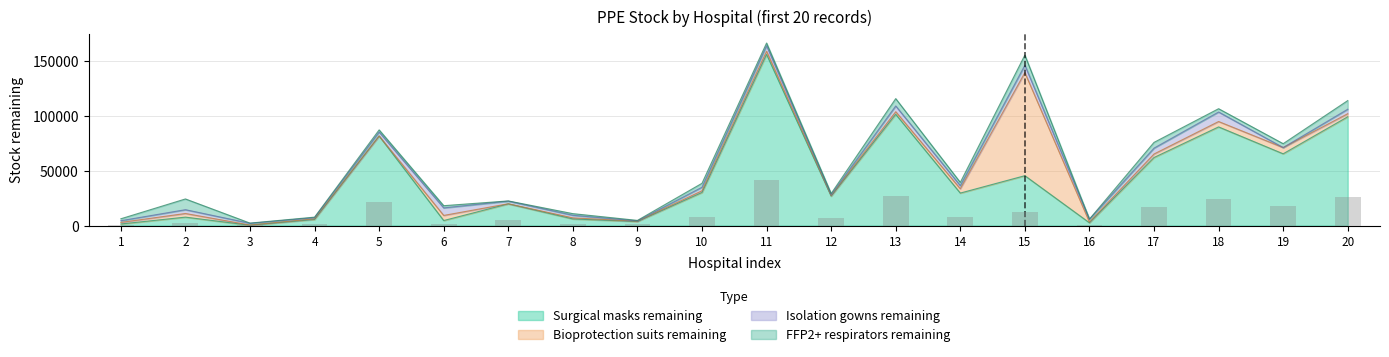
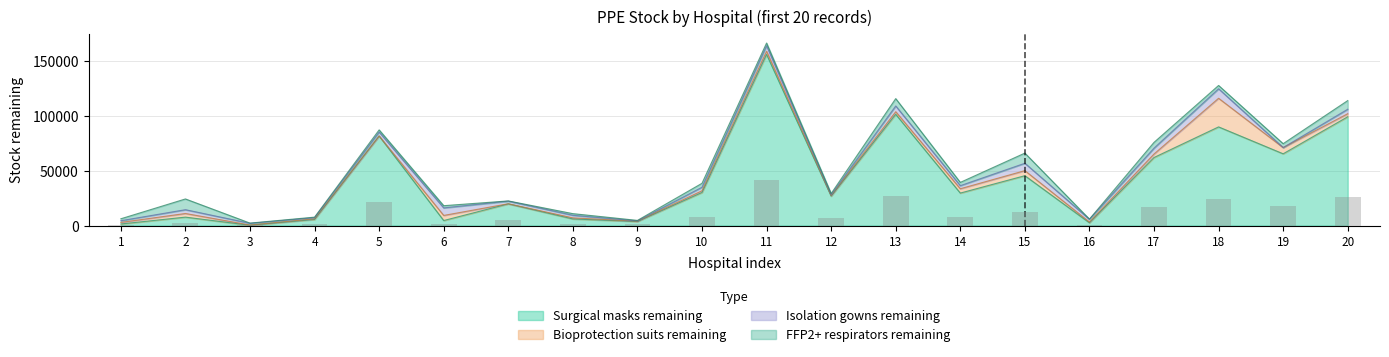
Bioprotection suits remaining, 15: 94000 -> 5000
Bioprotection suits remaining, 18: 5000 -> 26000
